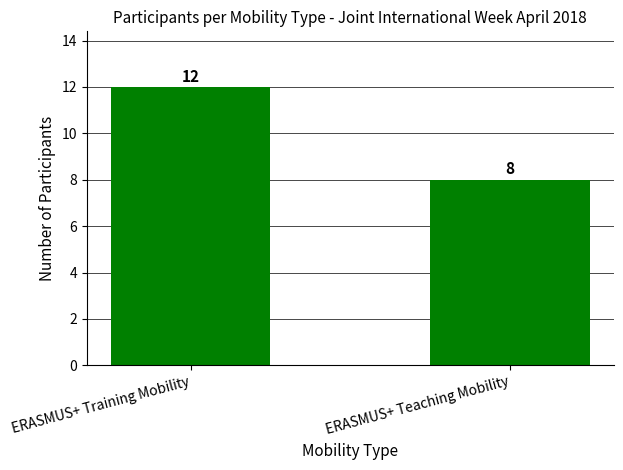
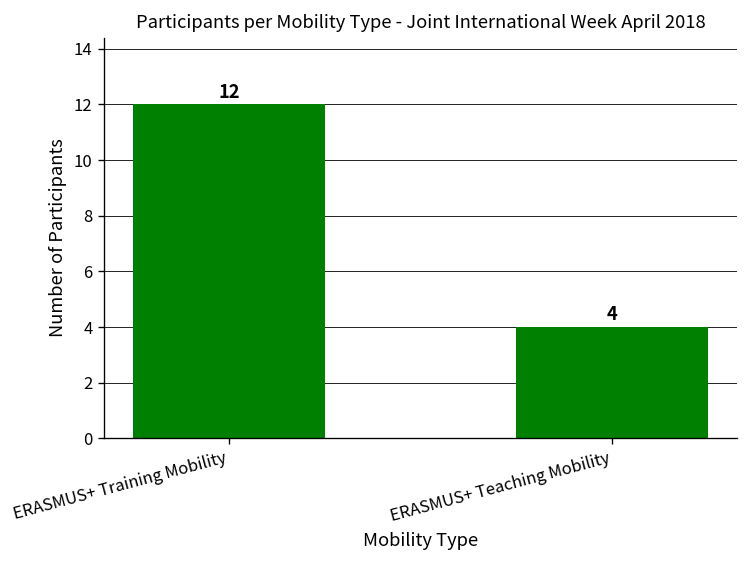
ERASMUS+ Teaching Mobility: 8 -> 4
